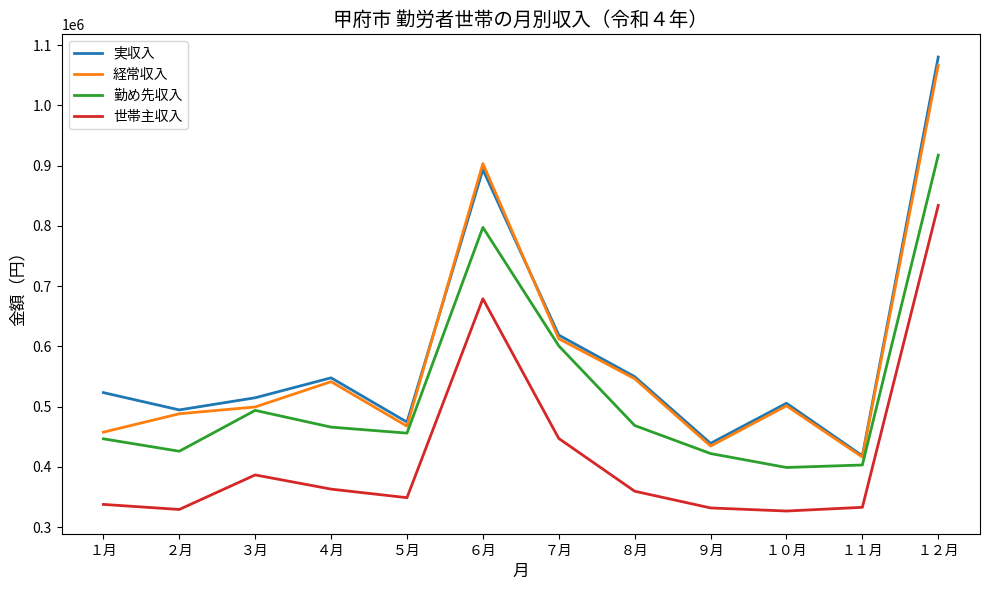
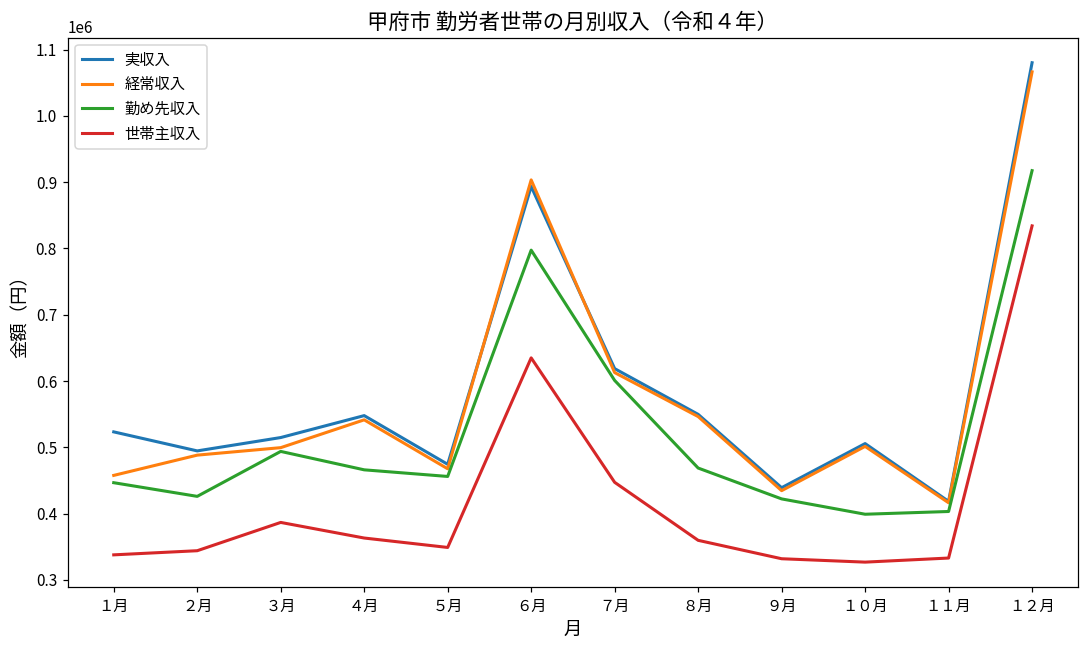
世帯主収入, ２月: 330000 -> 340000
世帯主収入, ６月: 680000 -> 630000
